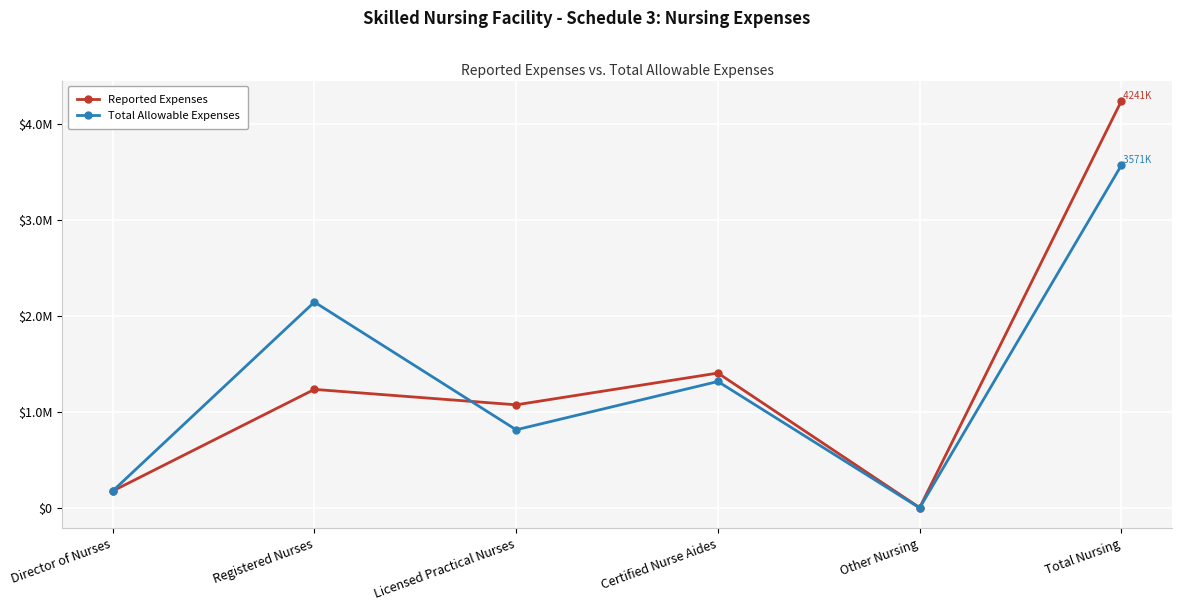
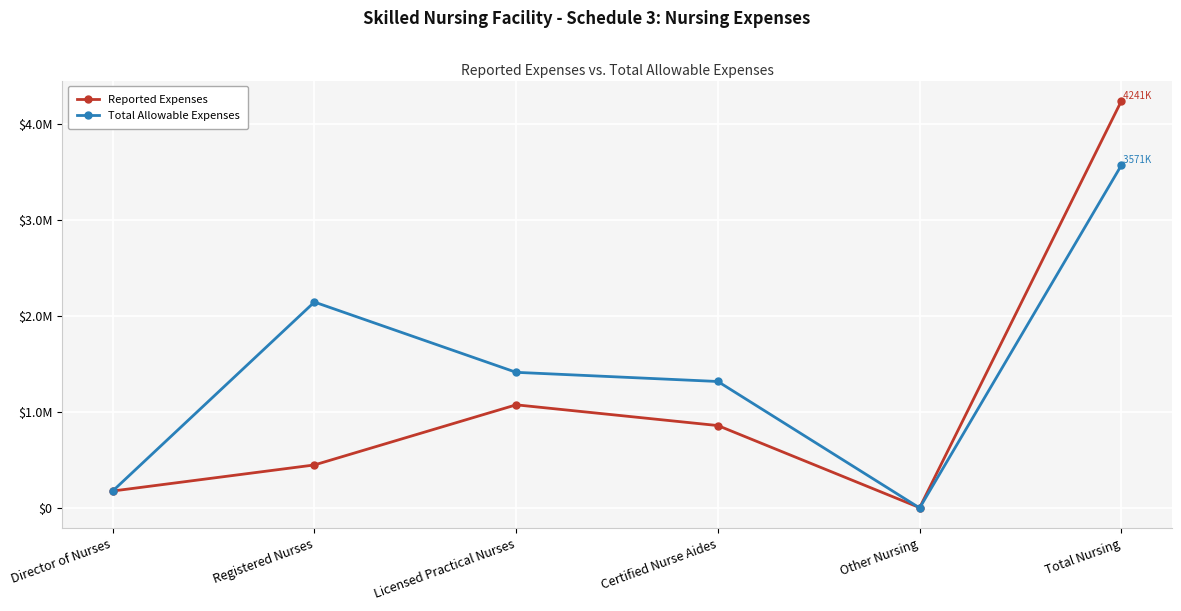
Reported Expenses, Registered Nurses: $1200000 -> $400000
Total Allowable Expenses, Licensed Practical Nurses: $800000 -> $1400000
Reported Expenses, Certified Nurse Aides: $1400000 -> $900000
